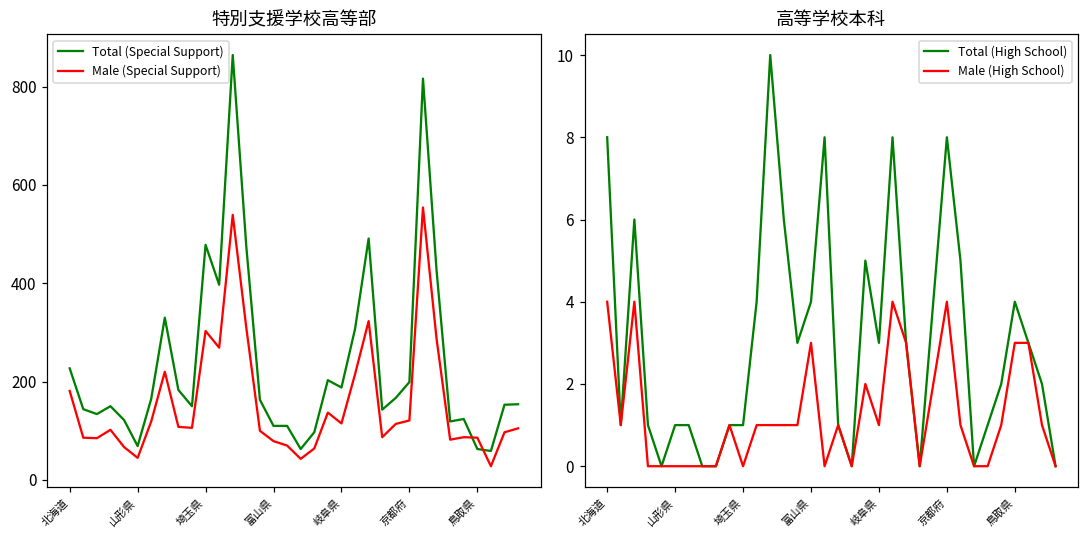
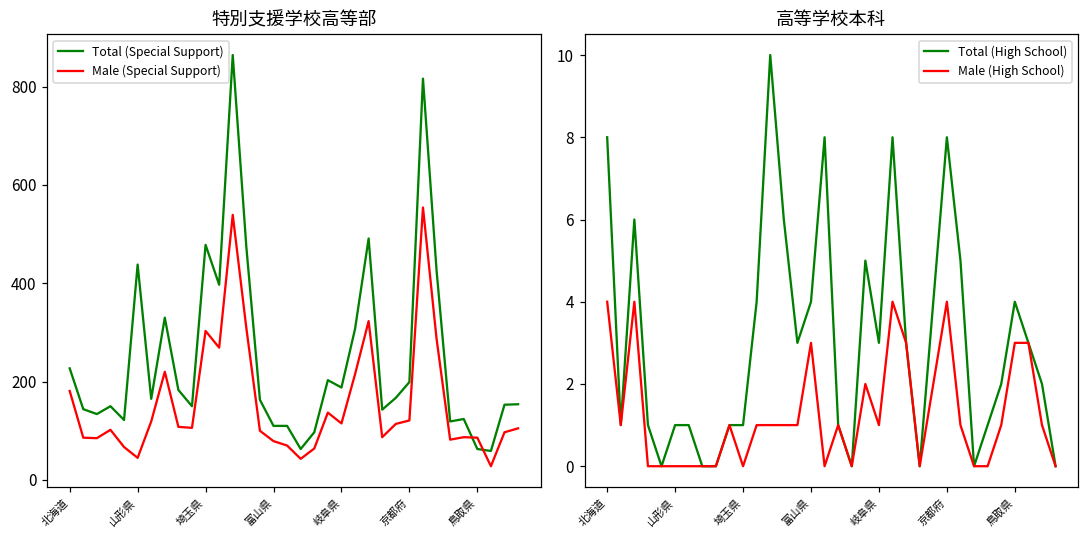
特別支援学校高等部, Total (Special Support), 山形県: 70 -> 440
